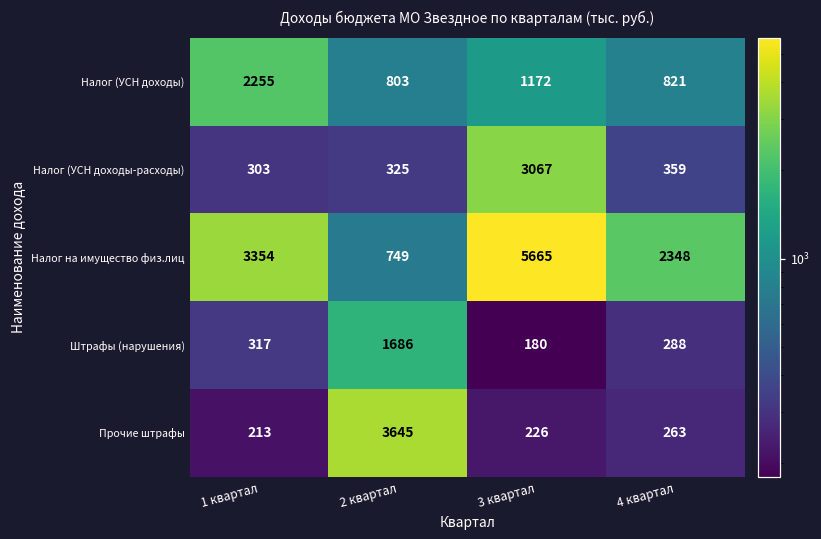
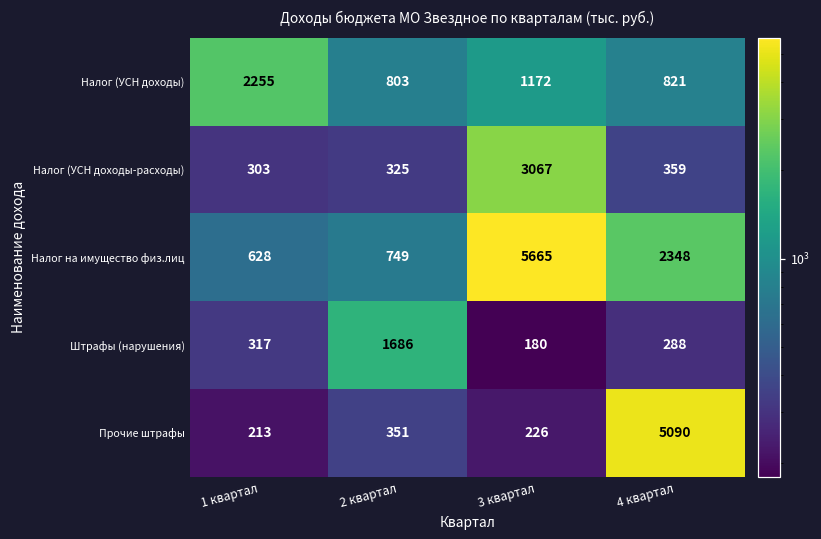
Налог на имущество физ.лиц, 1 квартал: 3354 -> 628
Прочие штрафы, 2 квартал: 3645 -> 351
Прочие штрафы, 4 квартал: 263 -> 5090
